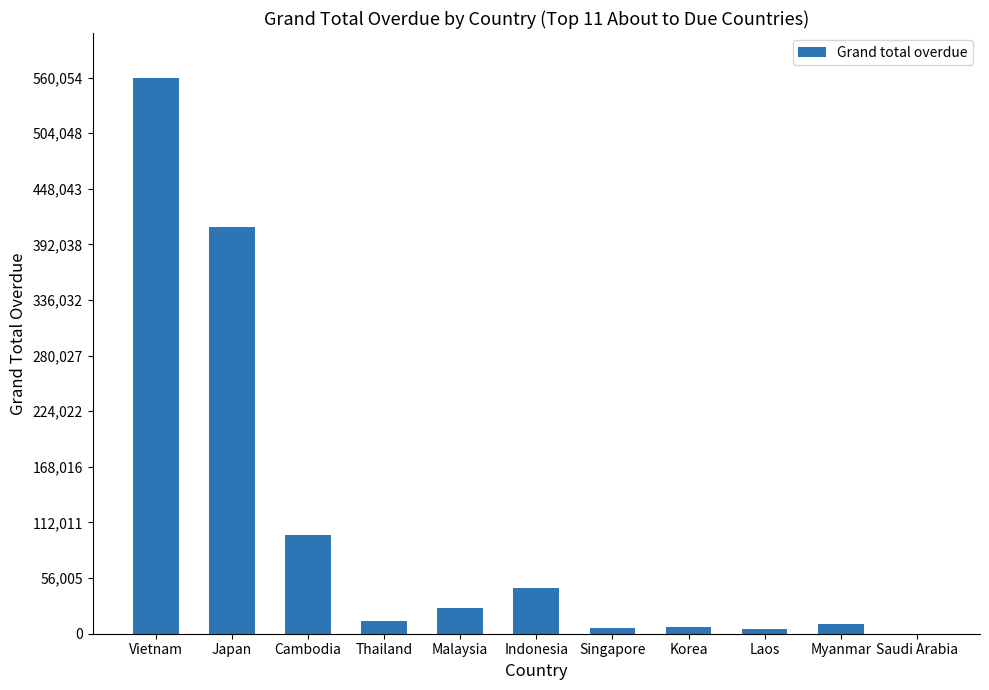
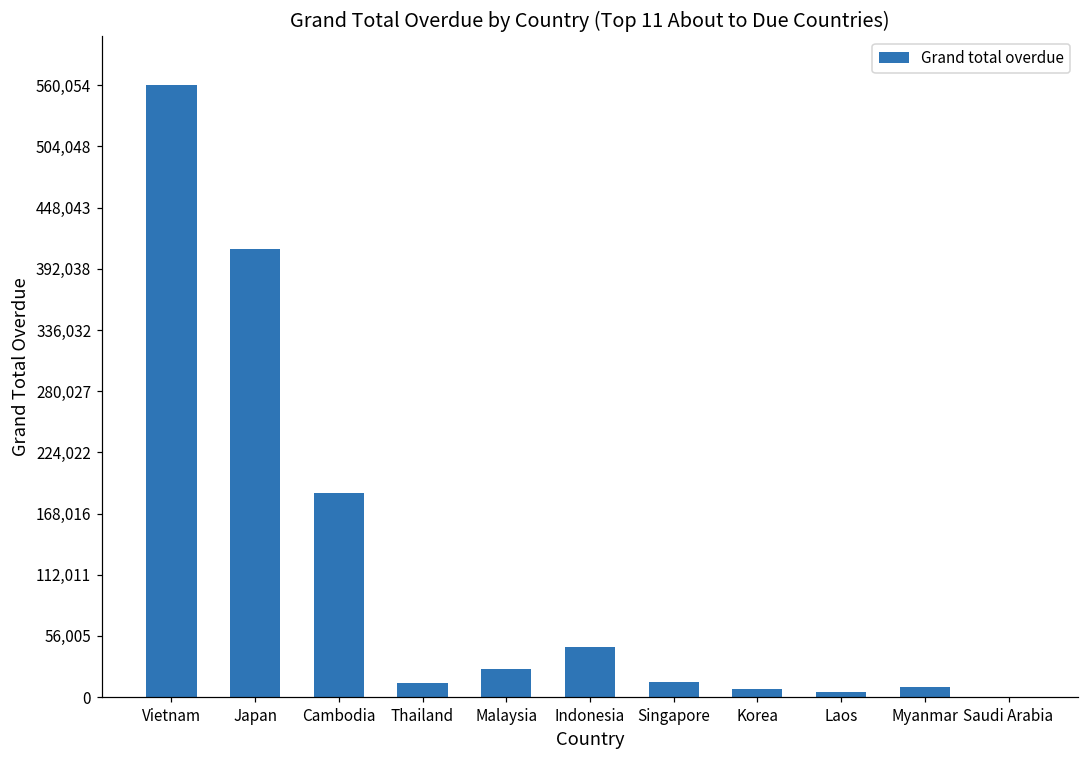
Cambodia: 100,000 -> 190,000
Singapore: 5,000 -> 14,000
